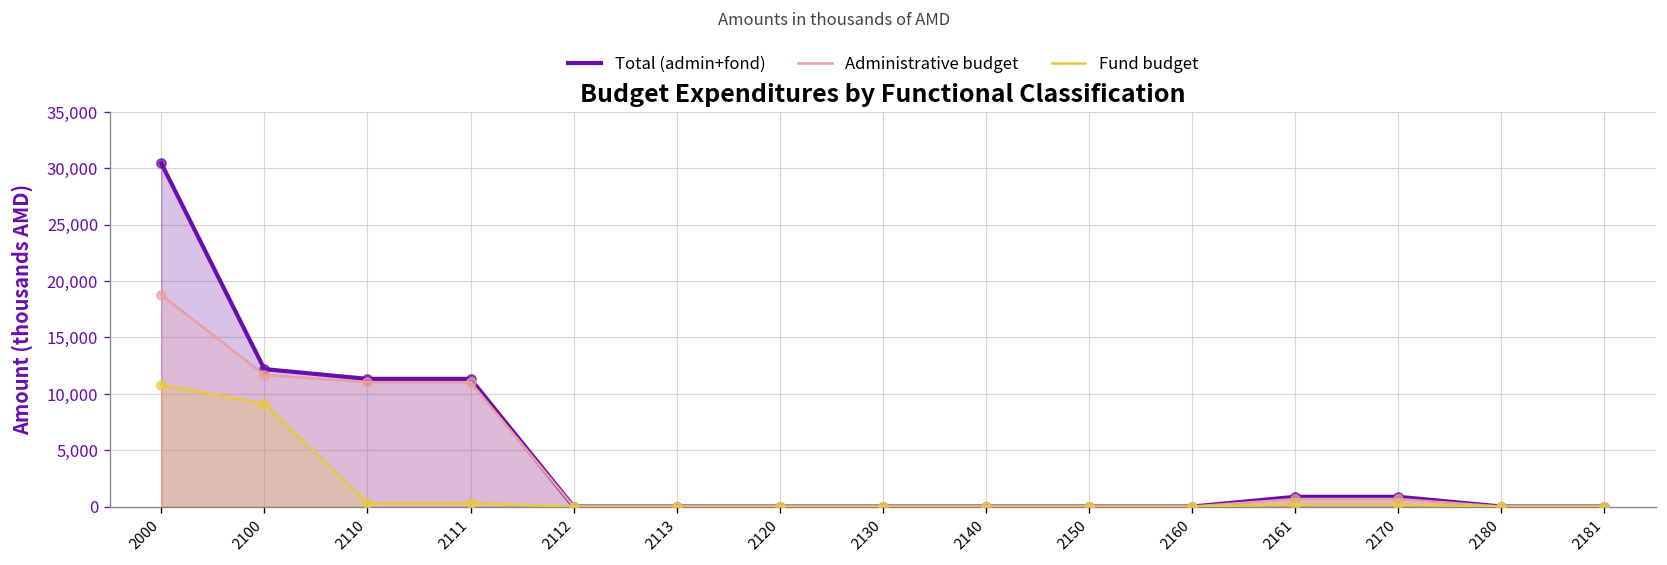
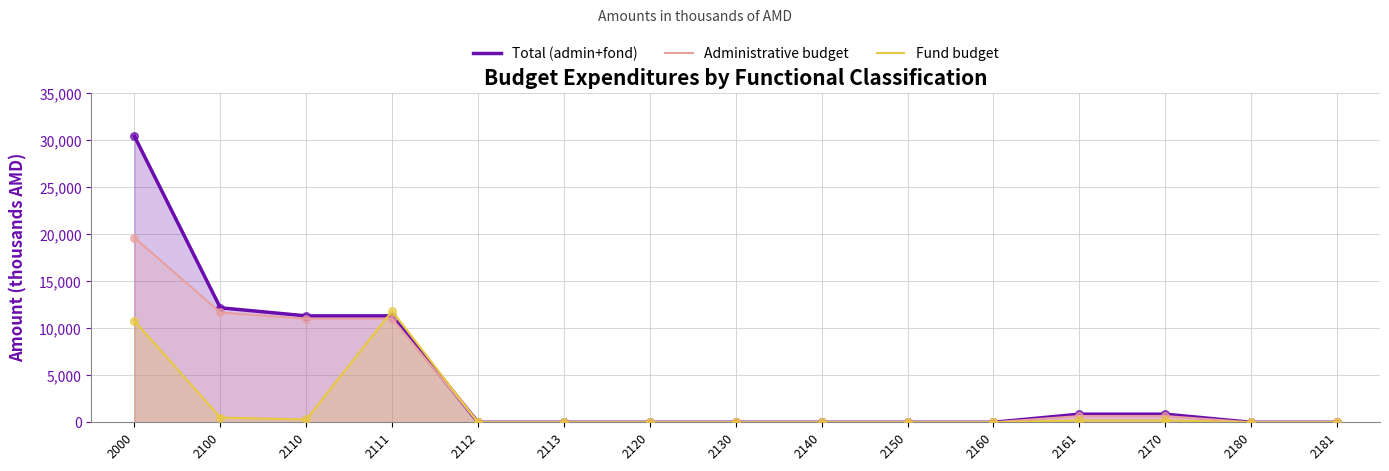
Administrative budget, 2000: 19,000 -> 20,000
Fund budget, 2100: 9,000 -> 1,000
Fund budget, 2111: 0 -> 12,000
